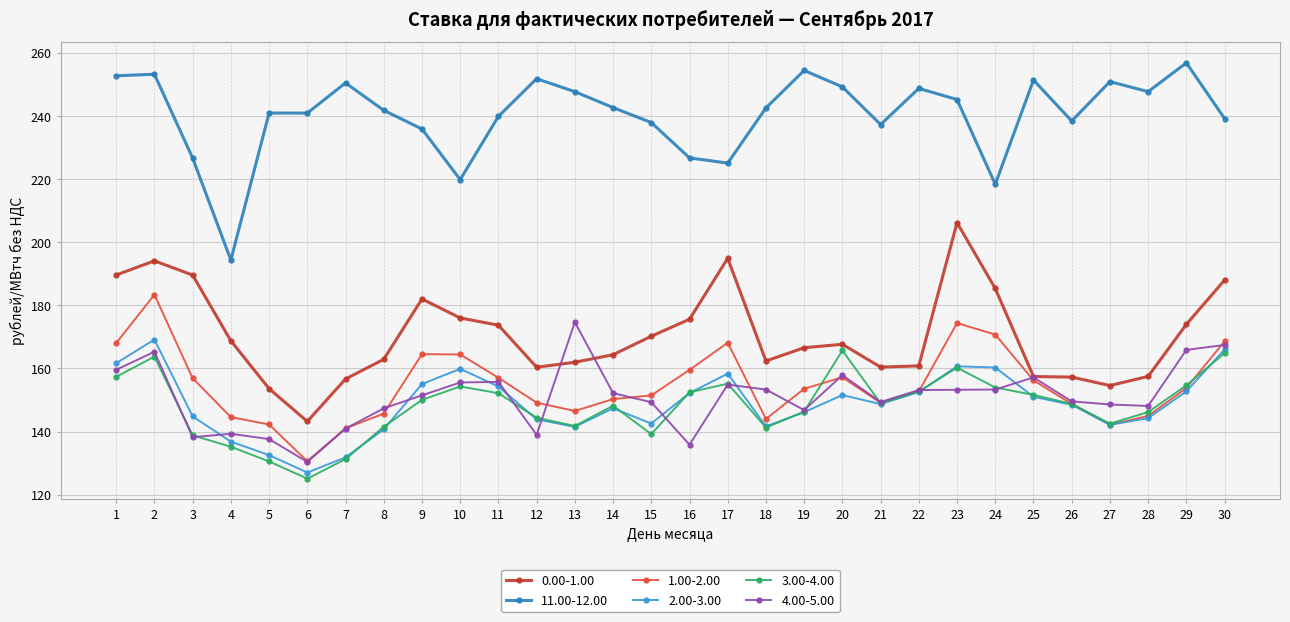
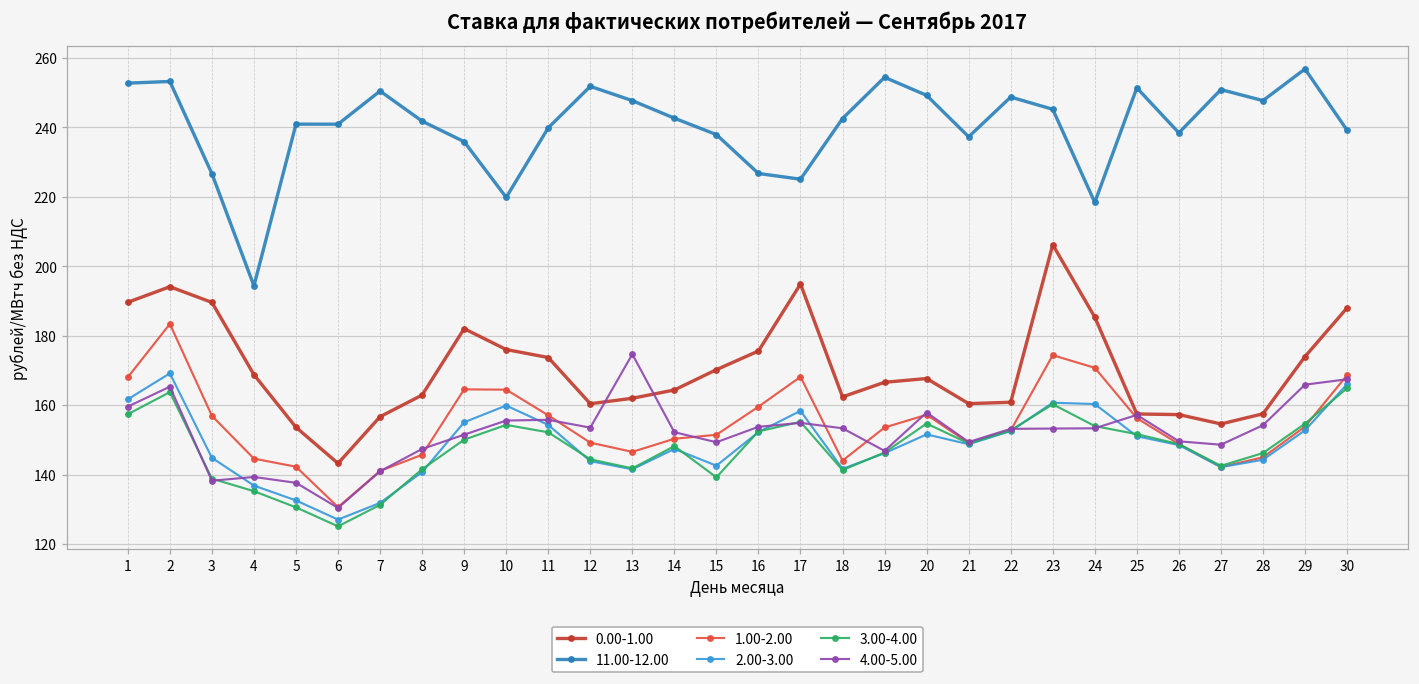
4.00-5.00, 12: 139 -> 154
4.00-5.00, 16: 136 -> 154
3.00-4.00, 20: 166 -> 155
4.00-5.00, 28: 148 -> 154
